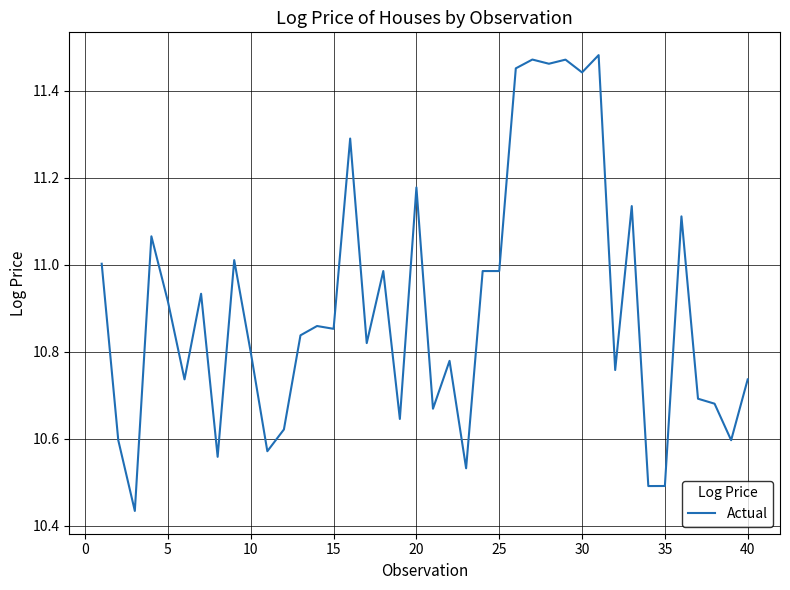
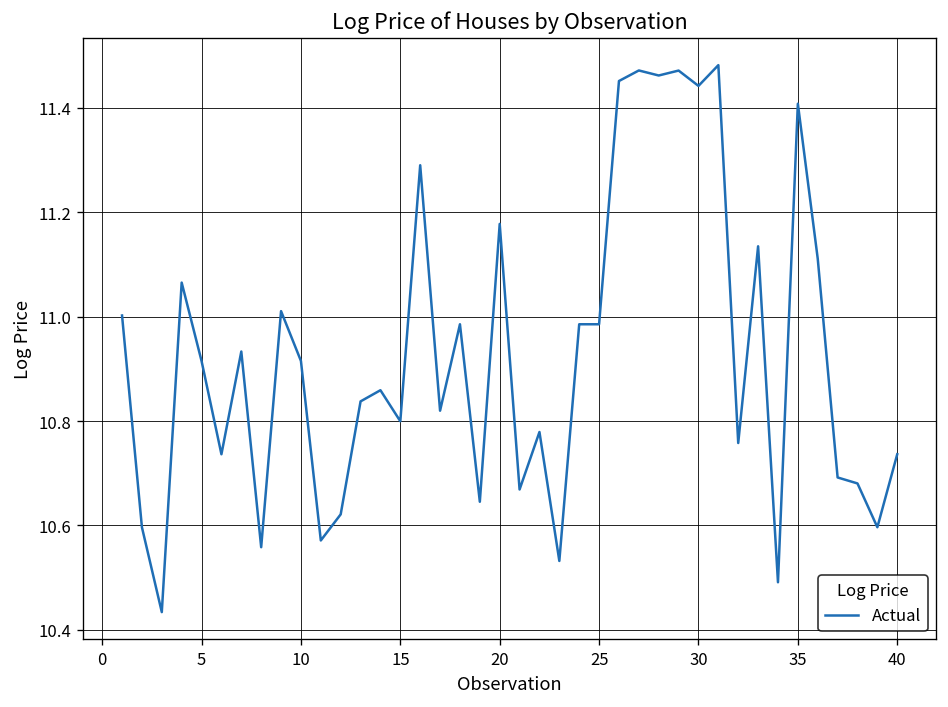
10: 10.80 -> 10.92
15: 10.85 -> 10.80
35: 10.49 -> 11.41
